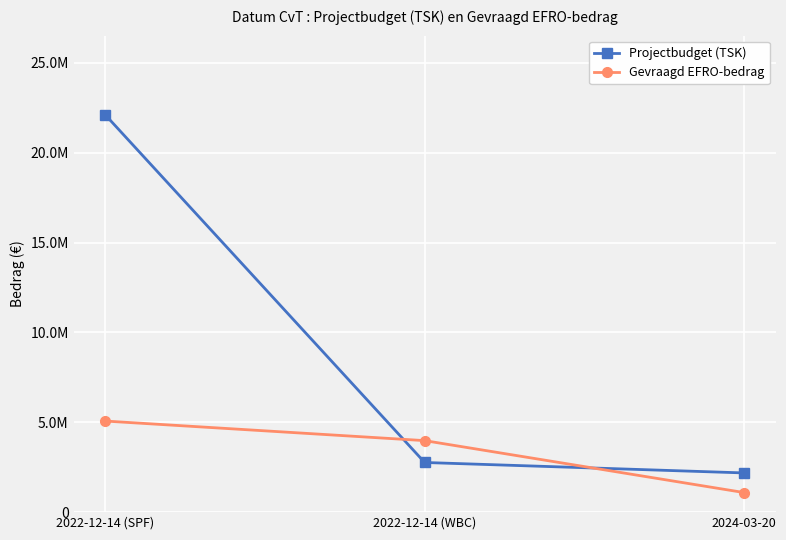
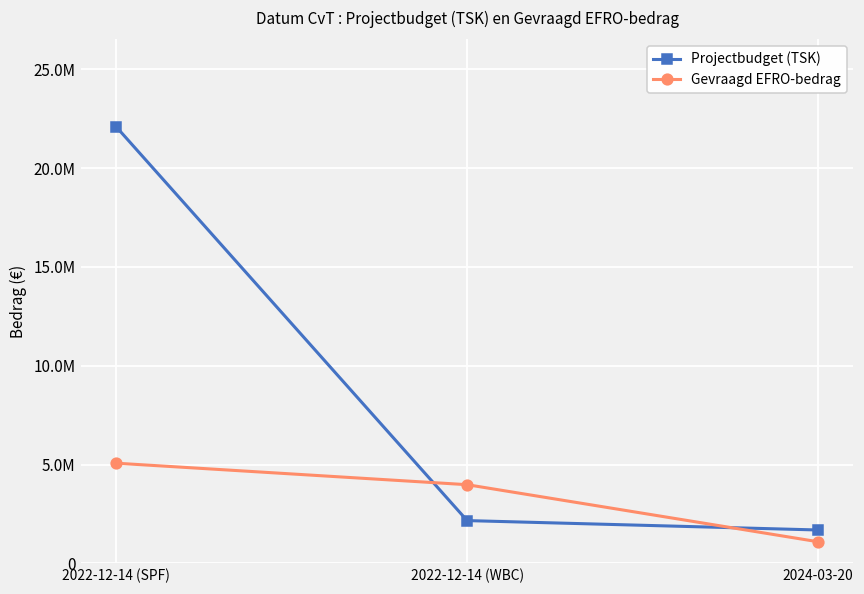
Projectbudget (TSK), 2022-12-14 (WBC): 2800000 -> 2200000
Projectbudget (TSK), 2024-03-20: 2200000 -> 1700000
